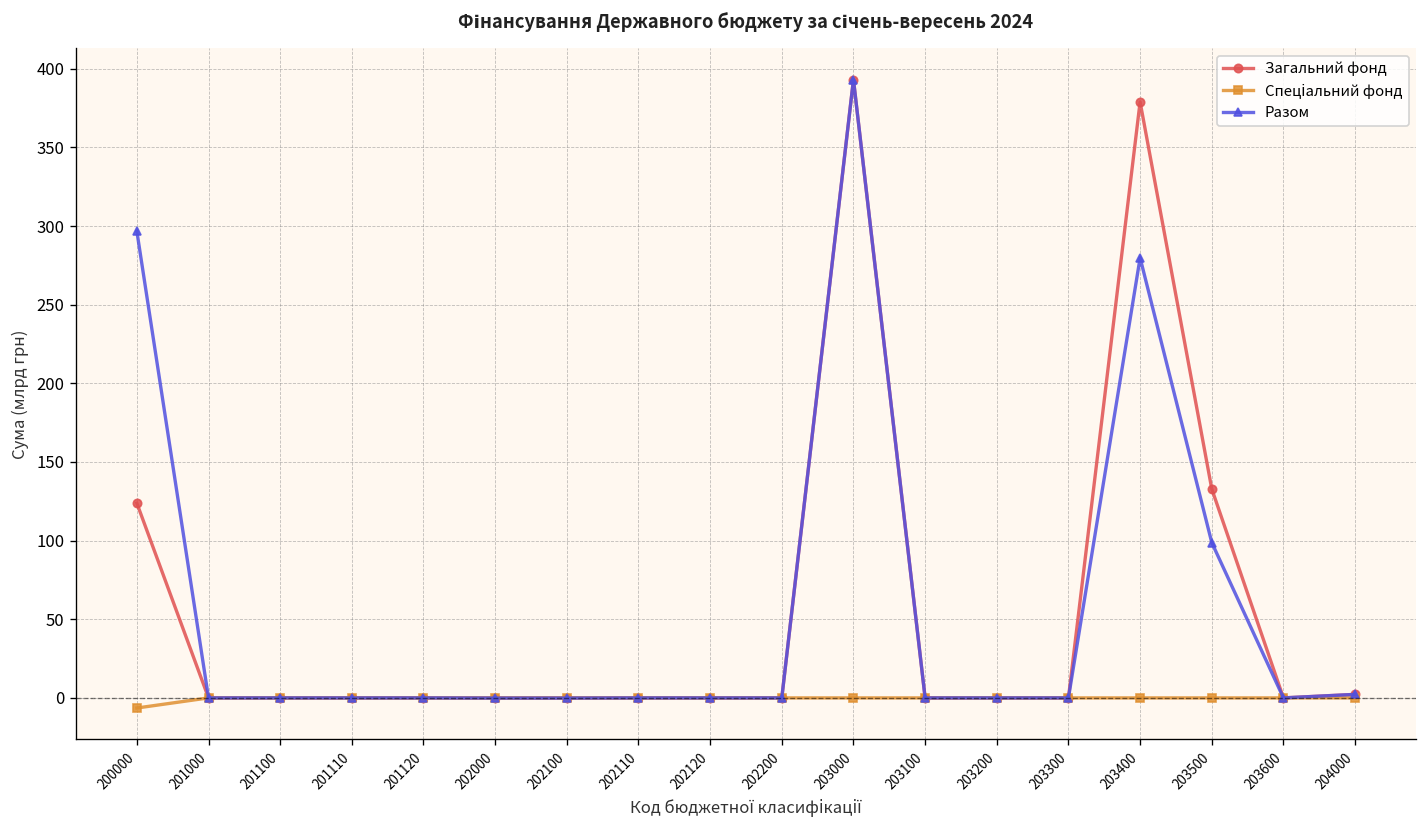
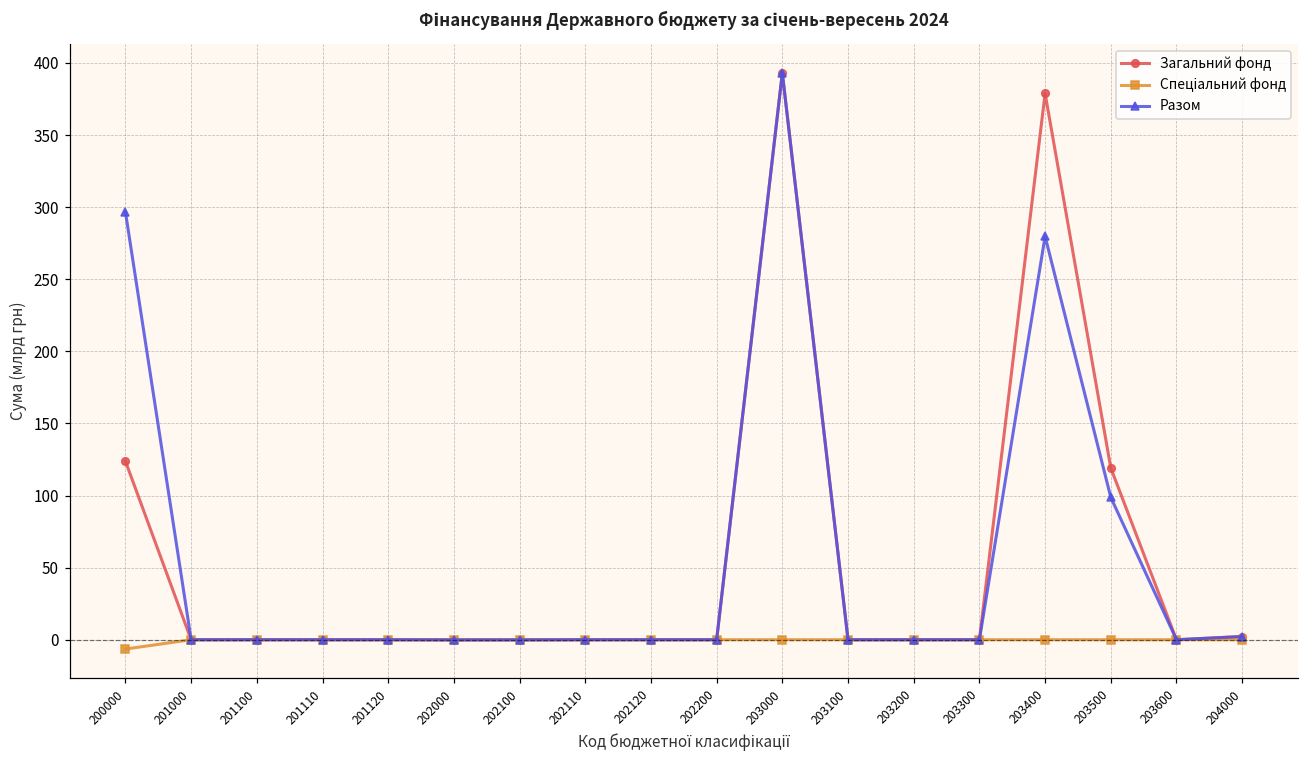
Загальний фонд, 203500: 133 -> 119
